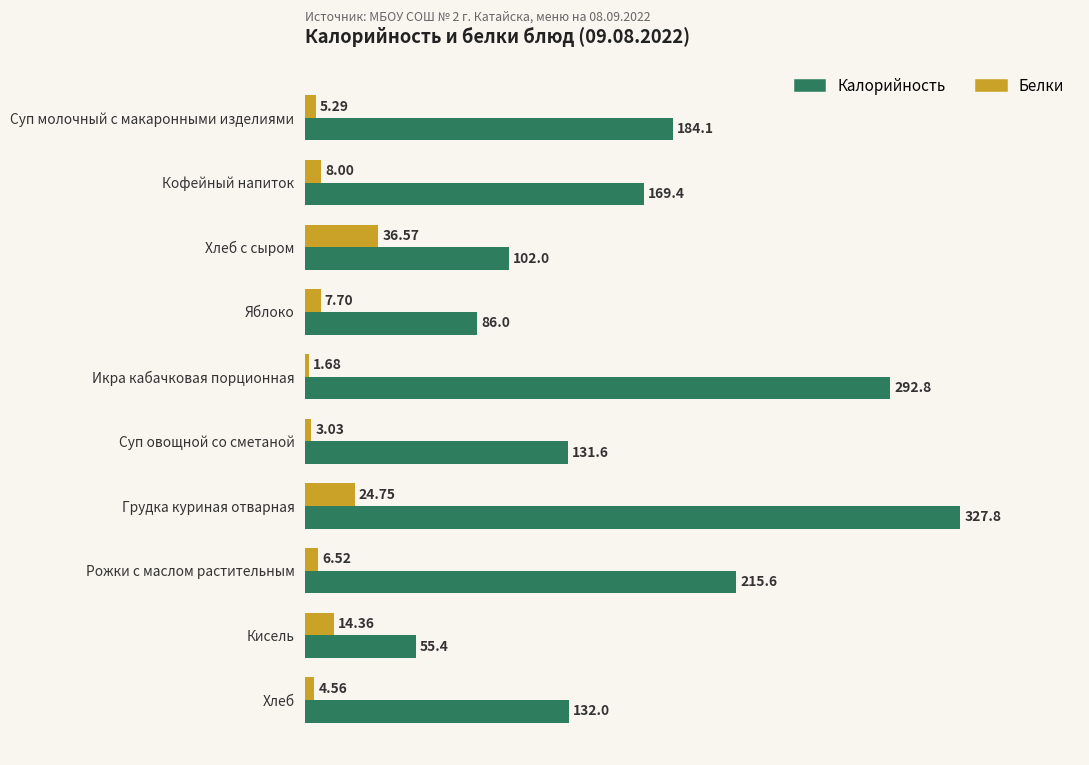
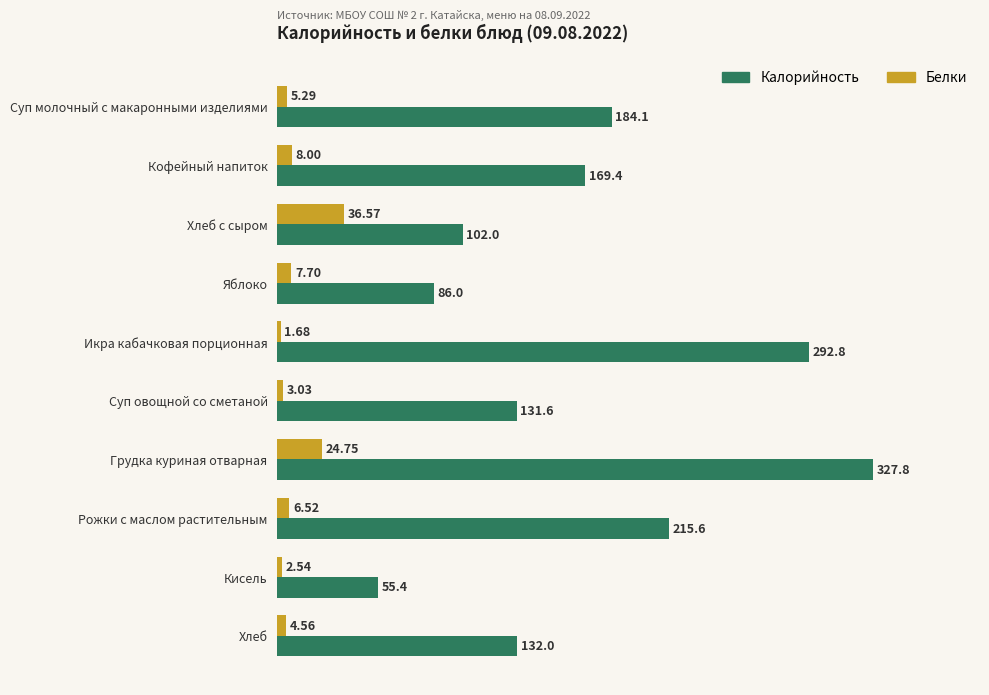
Белки, Кисель: 14.36 -> 2.54
